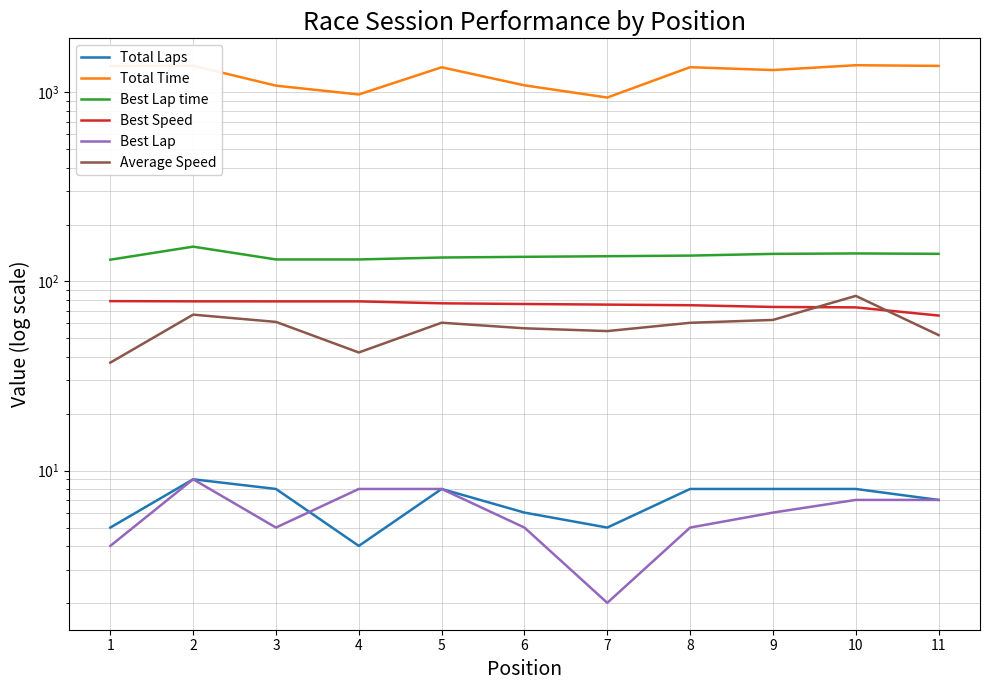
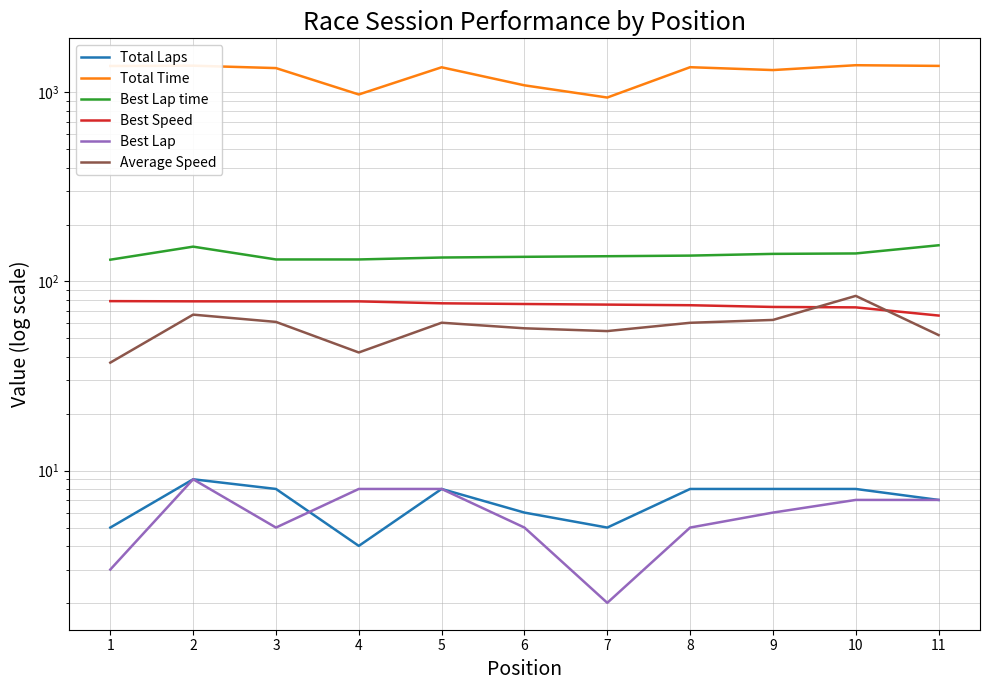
Best Lap, 1: 4 -> 3
Total Time, 3: 1100 -> 1300
Best Lap time, 11: 140 -> 160
